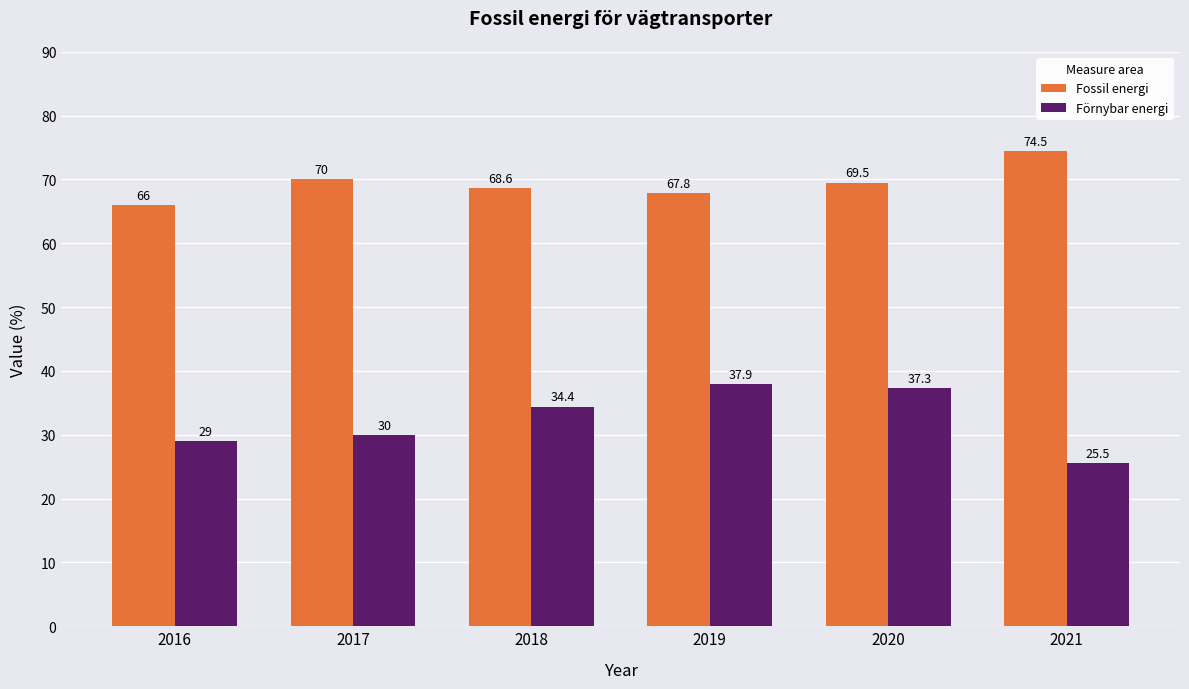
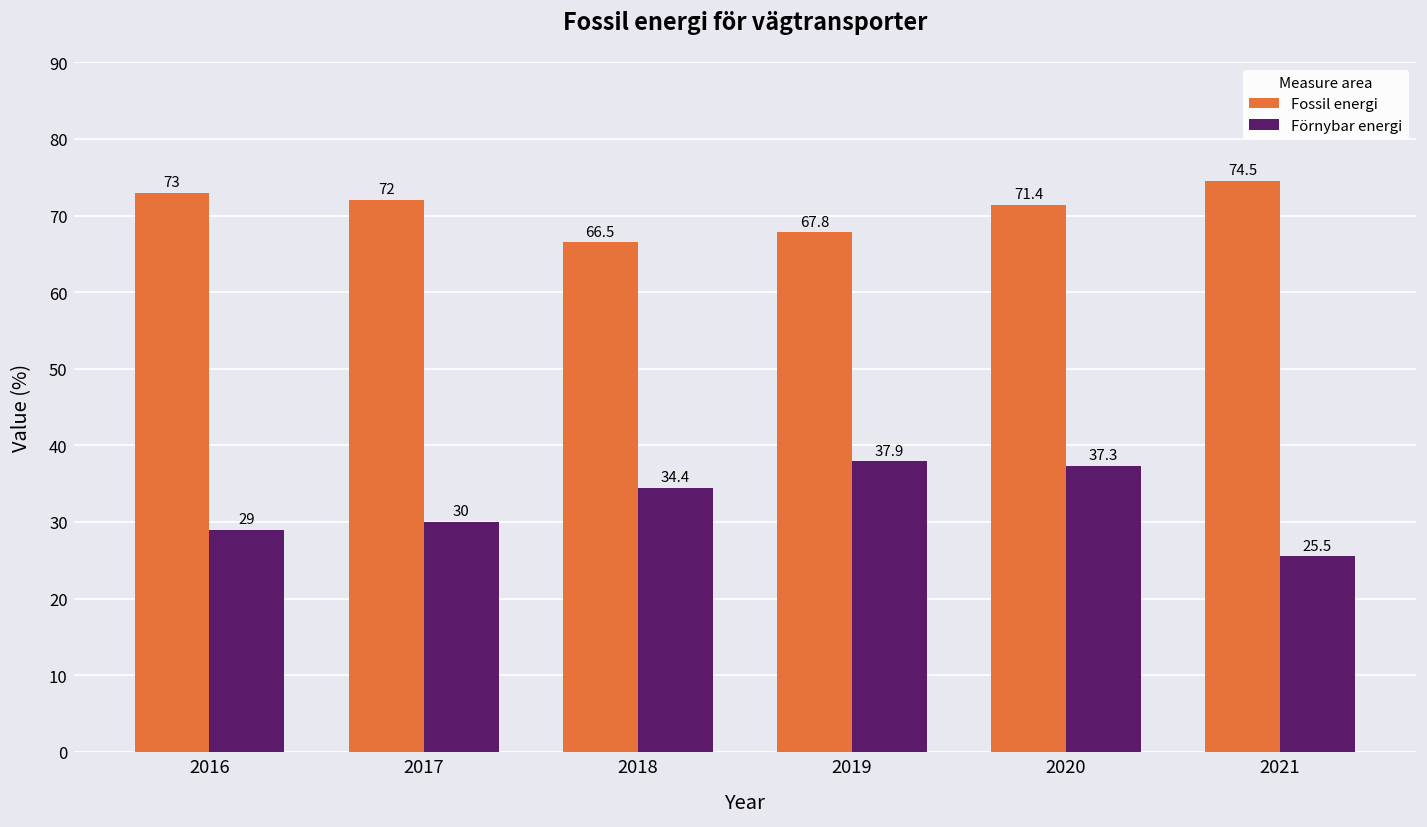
Fossil energi, 2016: 66 -> 73
Fossil energi, 2017: 70 -> 72
Fossil energi, 2018: 68.6 -> 66.5
Fossil energi, 2020: 69.5 -> 71.4
